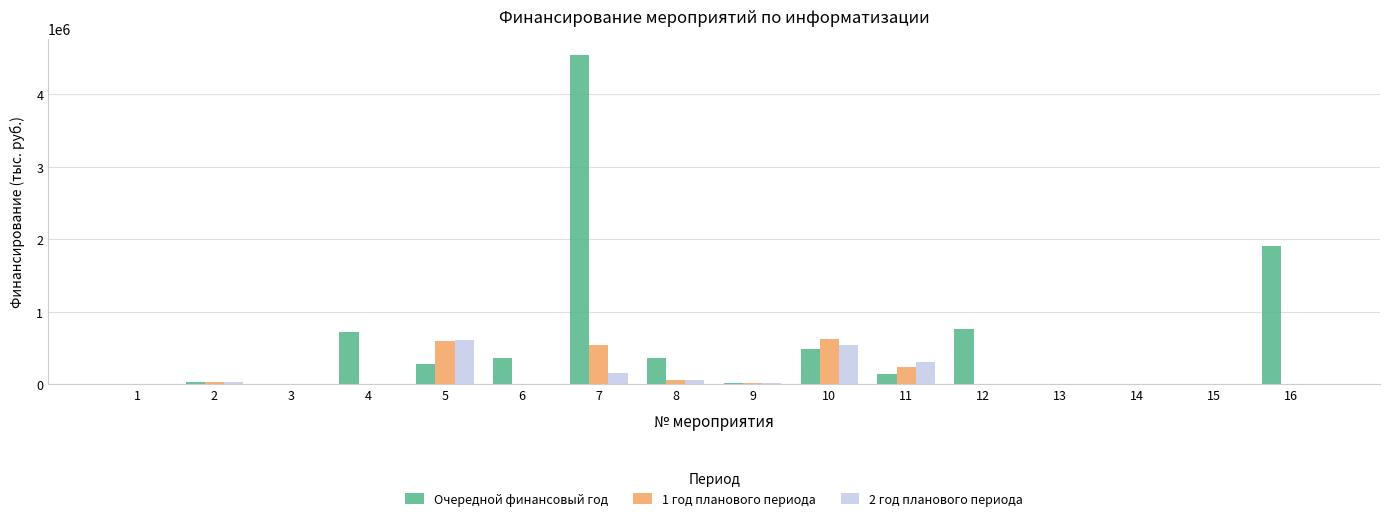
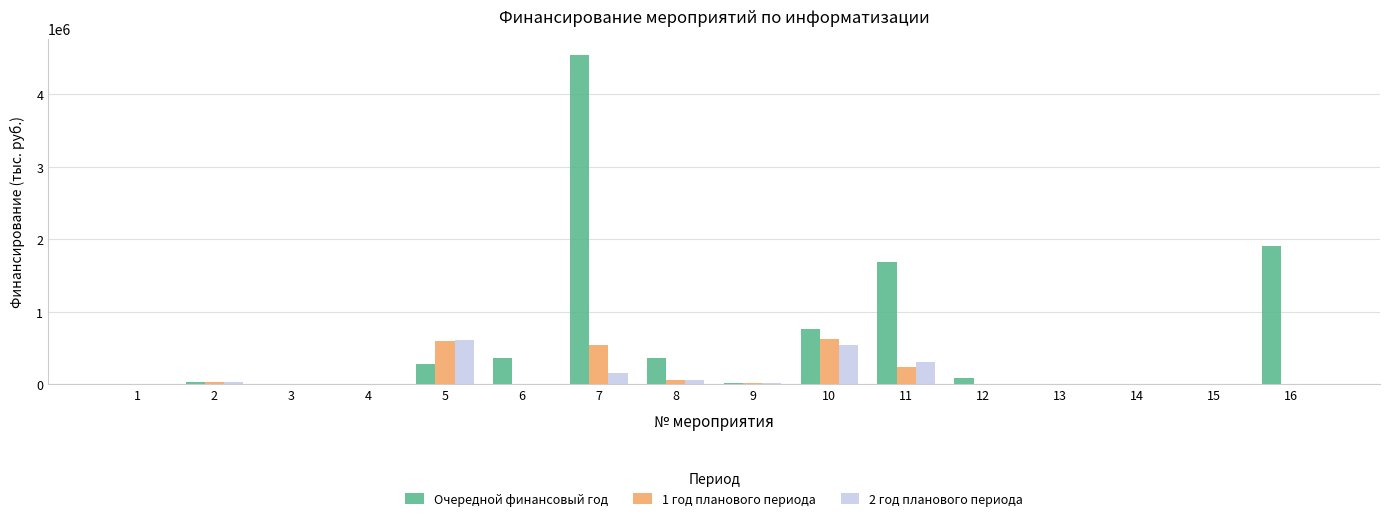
Очередной финансовый год, 4: 700000 -> 0
Очередной финансовый год, 10: 500000 -> 800000
Очередной финансовый год, 11: 100000 -> 1700000
Очередной финансовый год, 12: 800000 -> 100000
